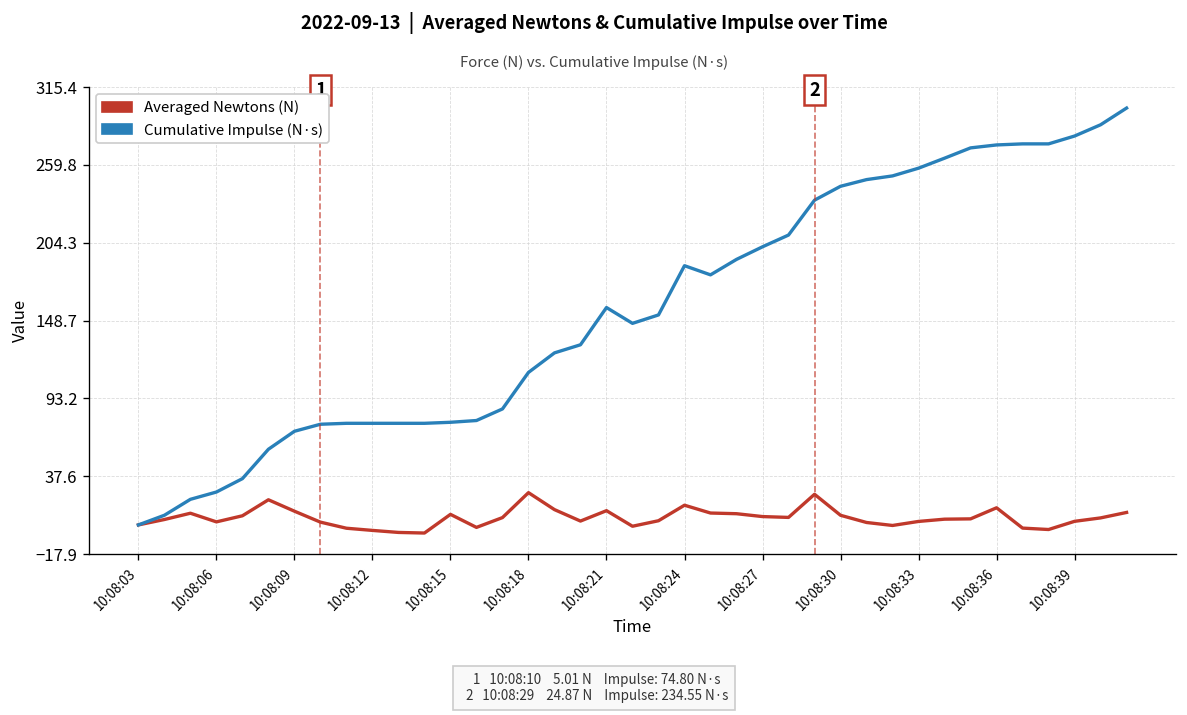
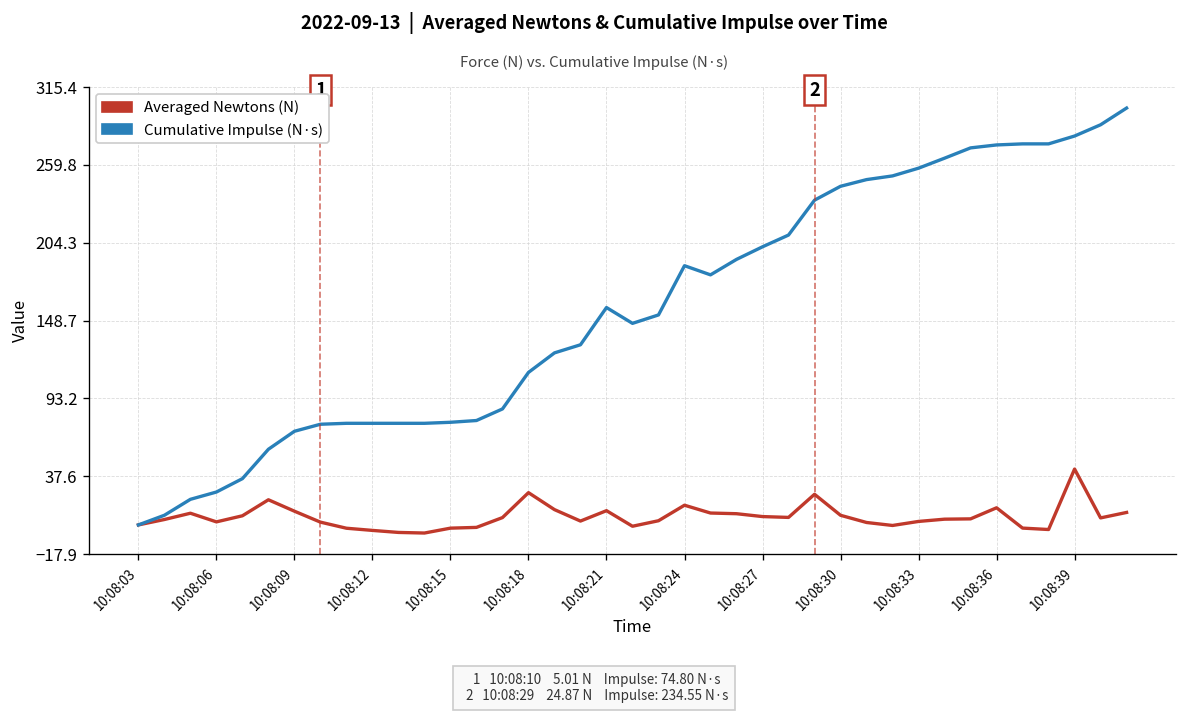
Averaged Newtons (N), 10:08:15: 11 -> 1
Averaged Newtons (N), 10:08:39: 6 -> 43
